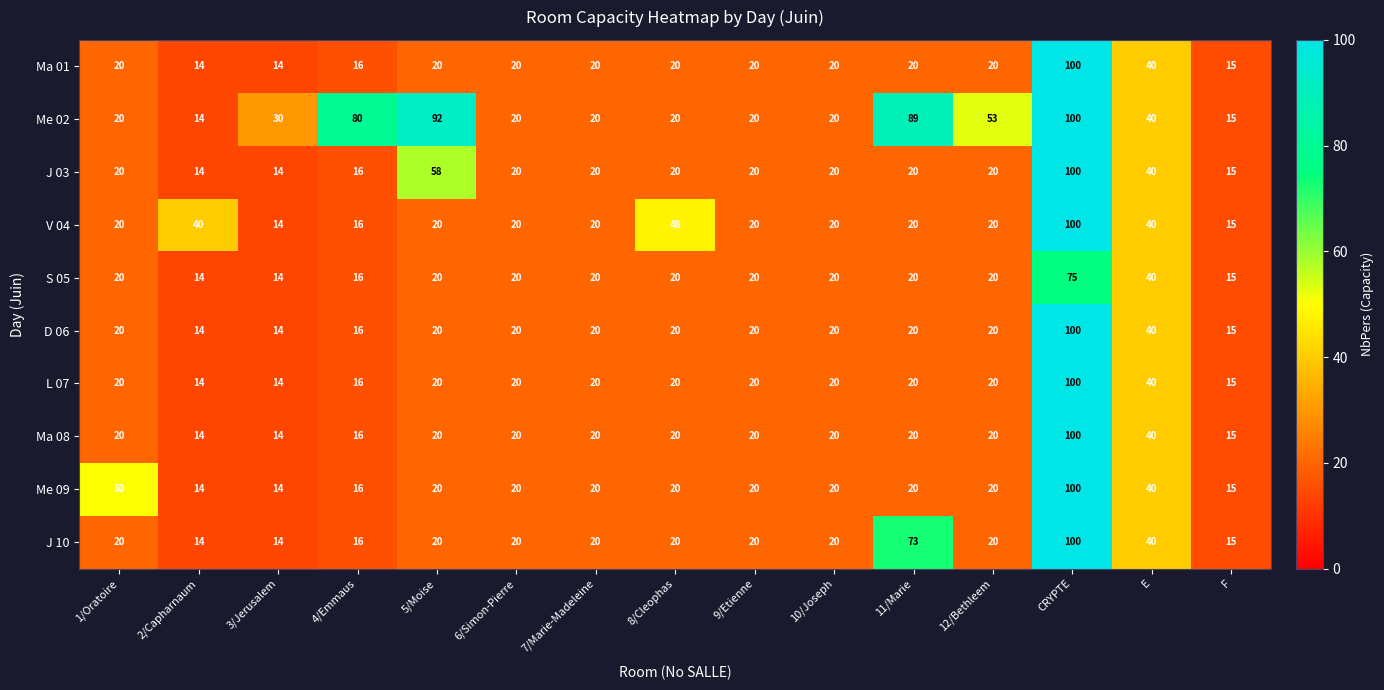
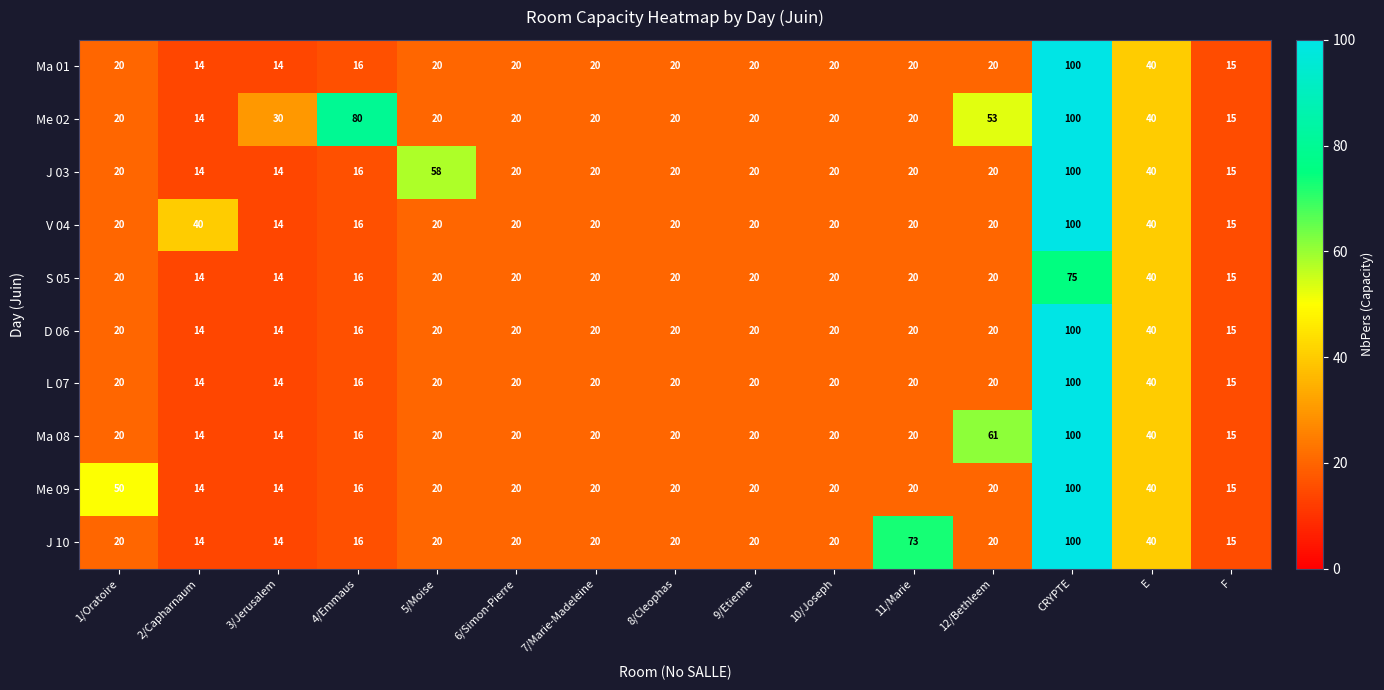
Me 02, 5/Moise: 92 -> 20
Me 02, 11/Marie: 89 -> 20
V 04, 8/Cleophas: 48 -> 20
Ma 08, 12/Bethleem: 20 -> 61
